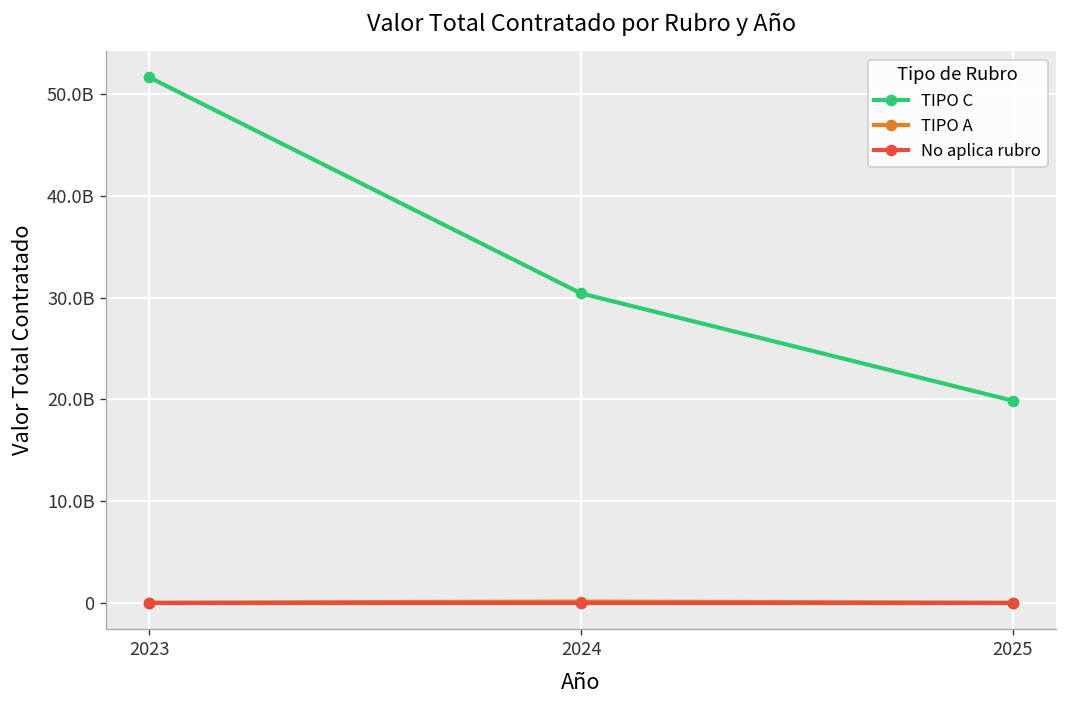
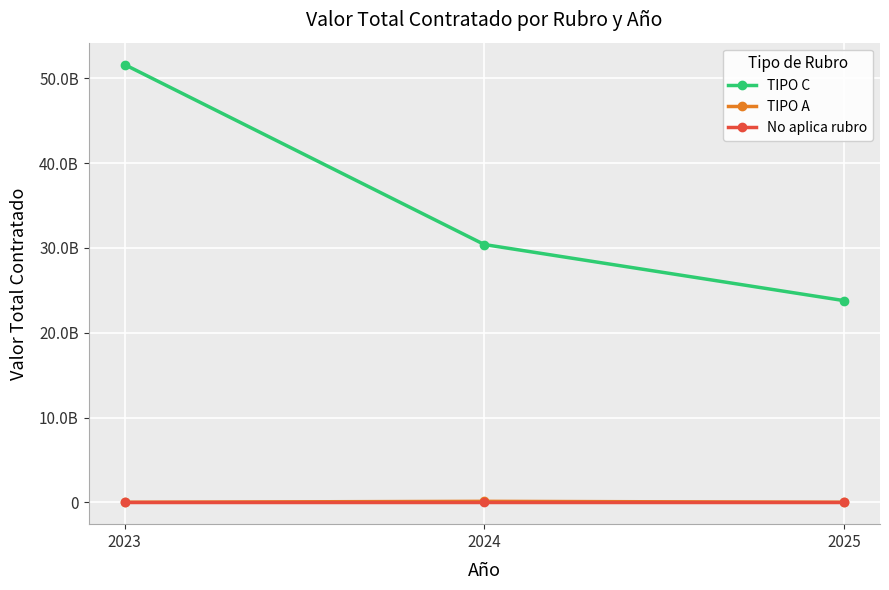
TIPO C, 2025: 20000000000 -> 24000000000
